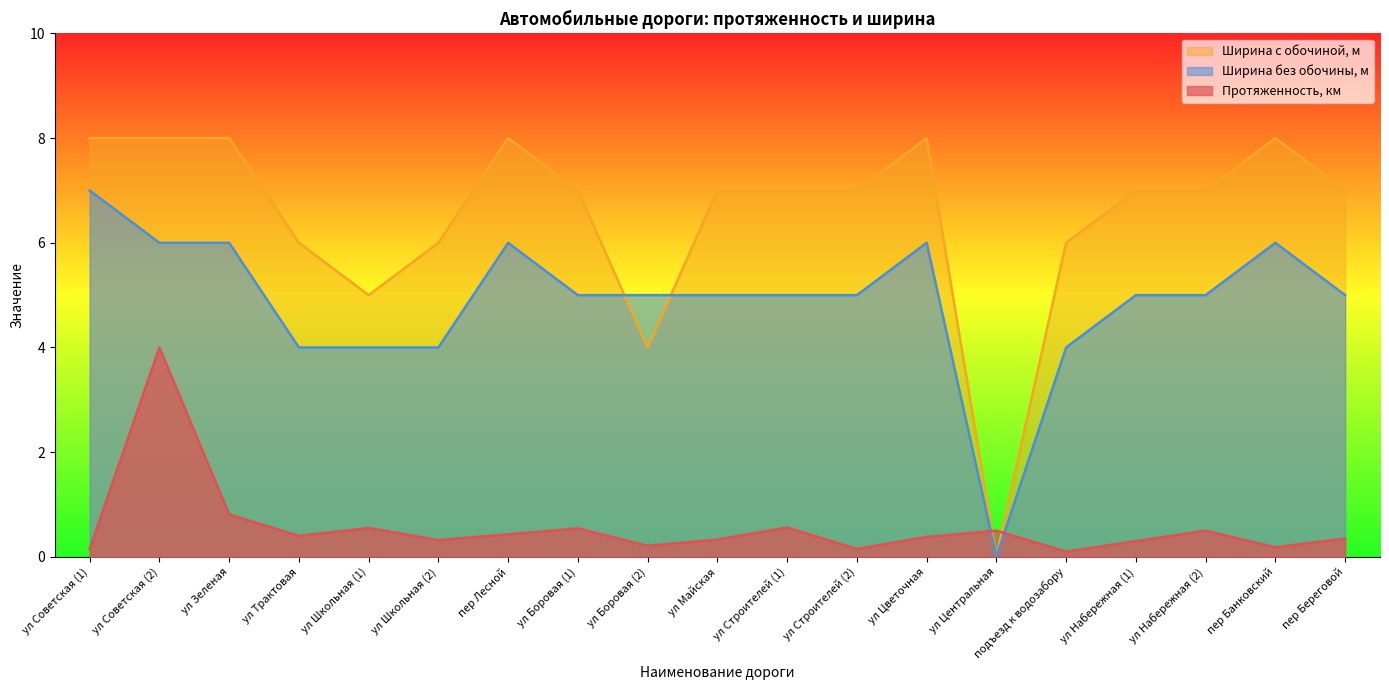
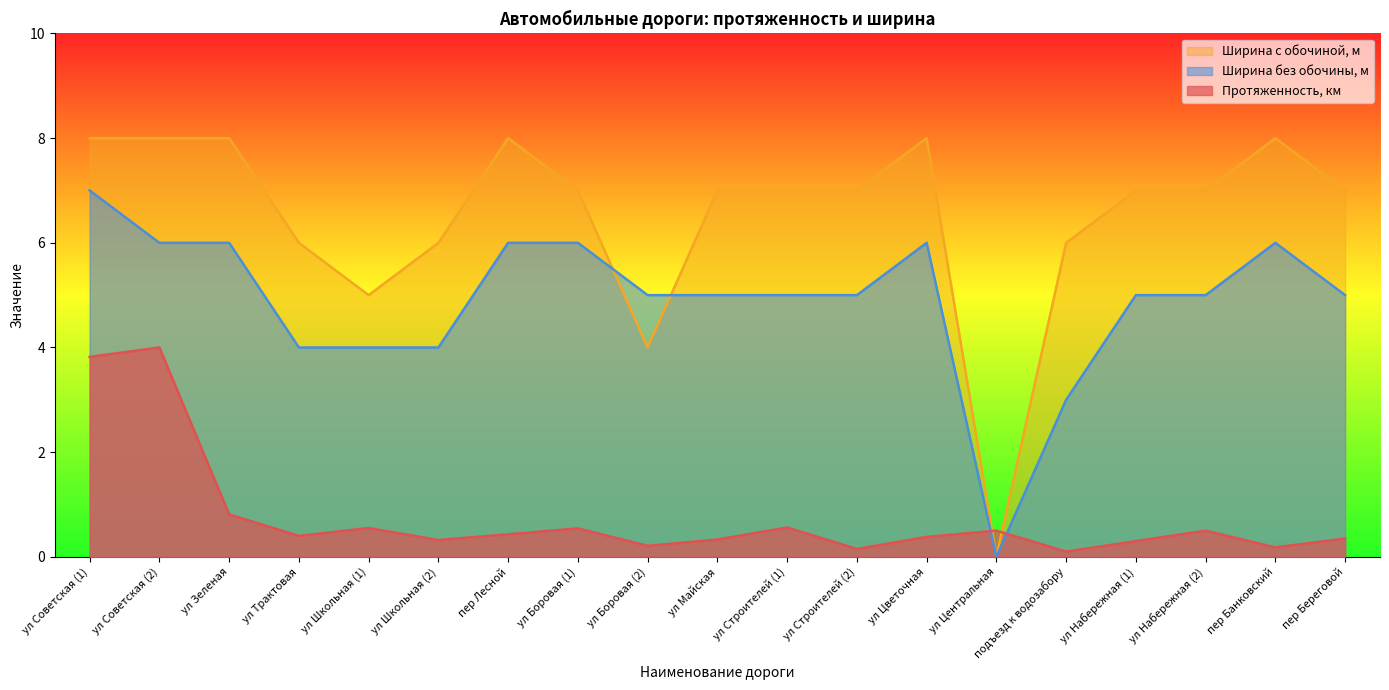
Протяженность, км, ул Советская (1): 0.2 -> 3.8
Ширина без обочины, м, ул Боровая (1): 5 -> 6
Ширина без обочины, м, подъезд к водозабору: 4 -> 3
